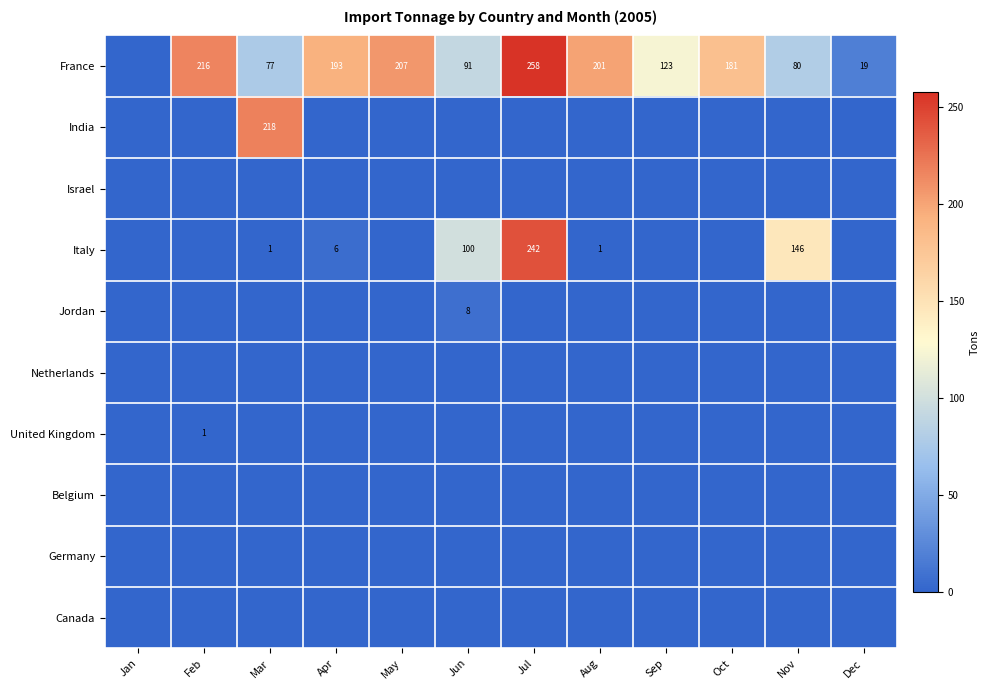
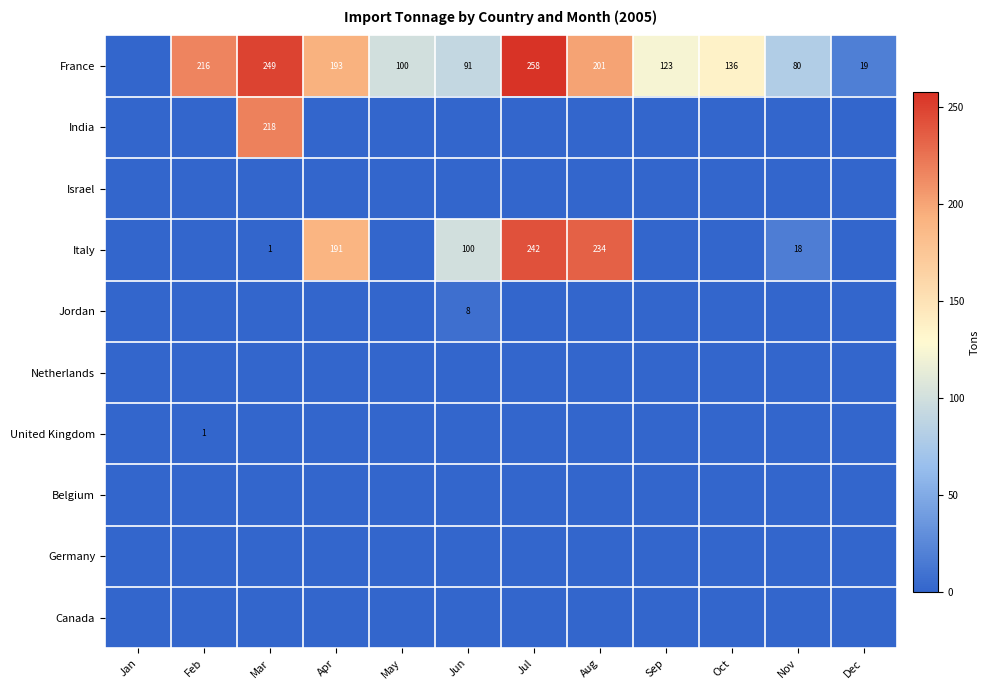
France, Mar: 77 -> 249
France, May: 207 -> 100
France, Oct: 181 -> 136
Italy, Apr: 6 -> 191
Italy, Aug: 1 -> 234
Italy, Nov: 146 -> 18
